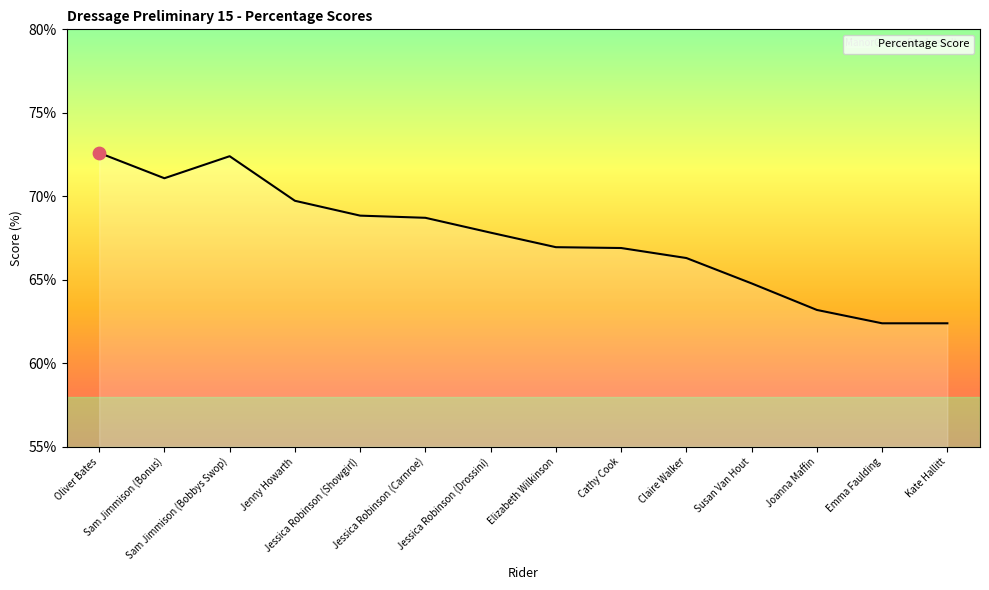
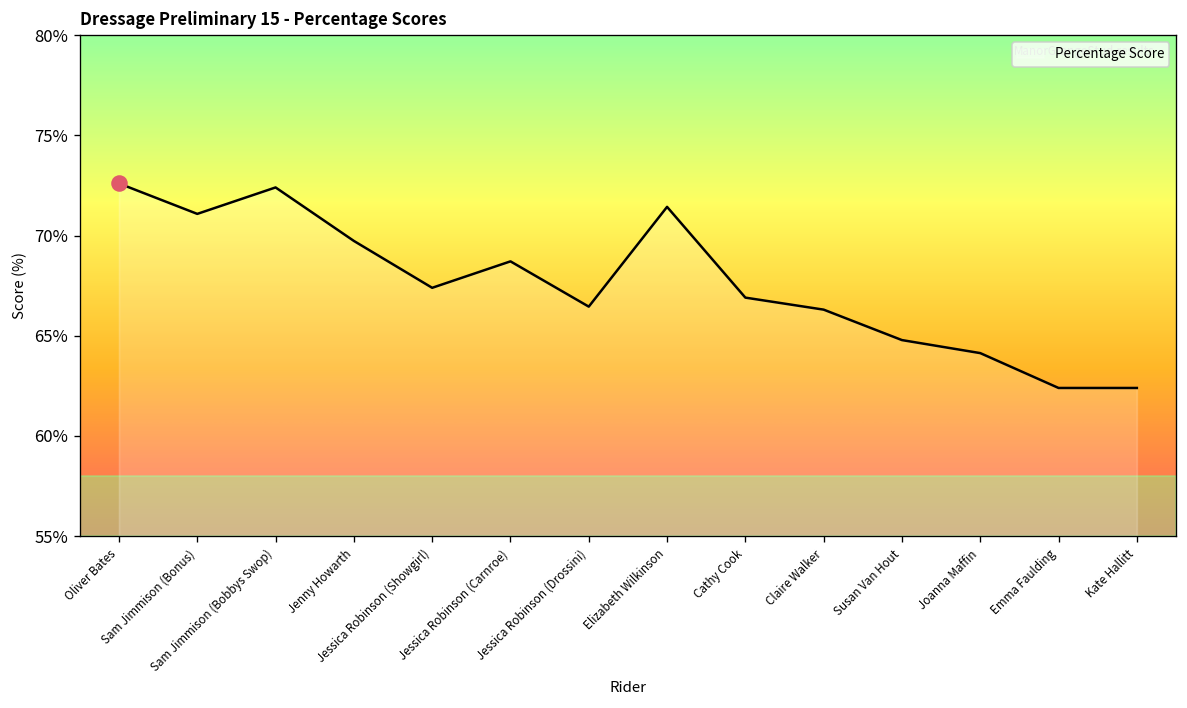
Percentage Score, Jessica Robinson (Showgirl): 68.8% -> 67.4%
Percentage Score, Jessica Robinson (Drossini): 67.8% -> 66.5%
Percentage Score, Elizabeth Wilkinson: 67.0% -> 71.4%
Percentage Score, Joanna Maffin: 63.2% -> 64.1%
